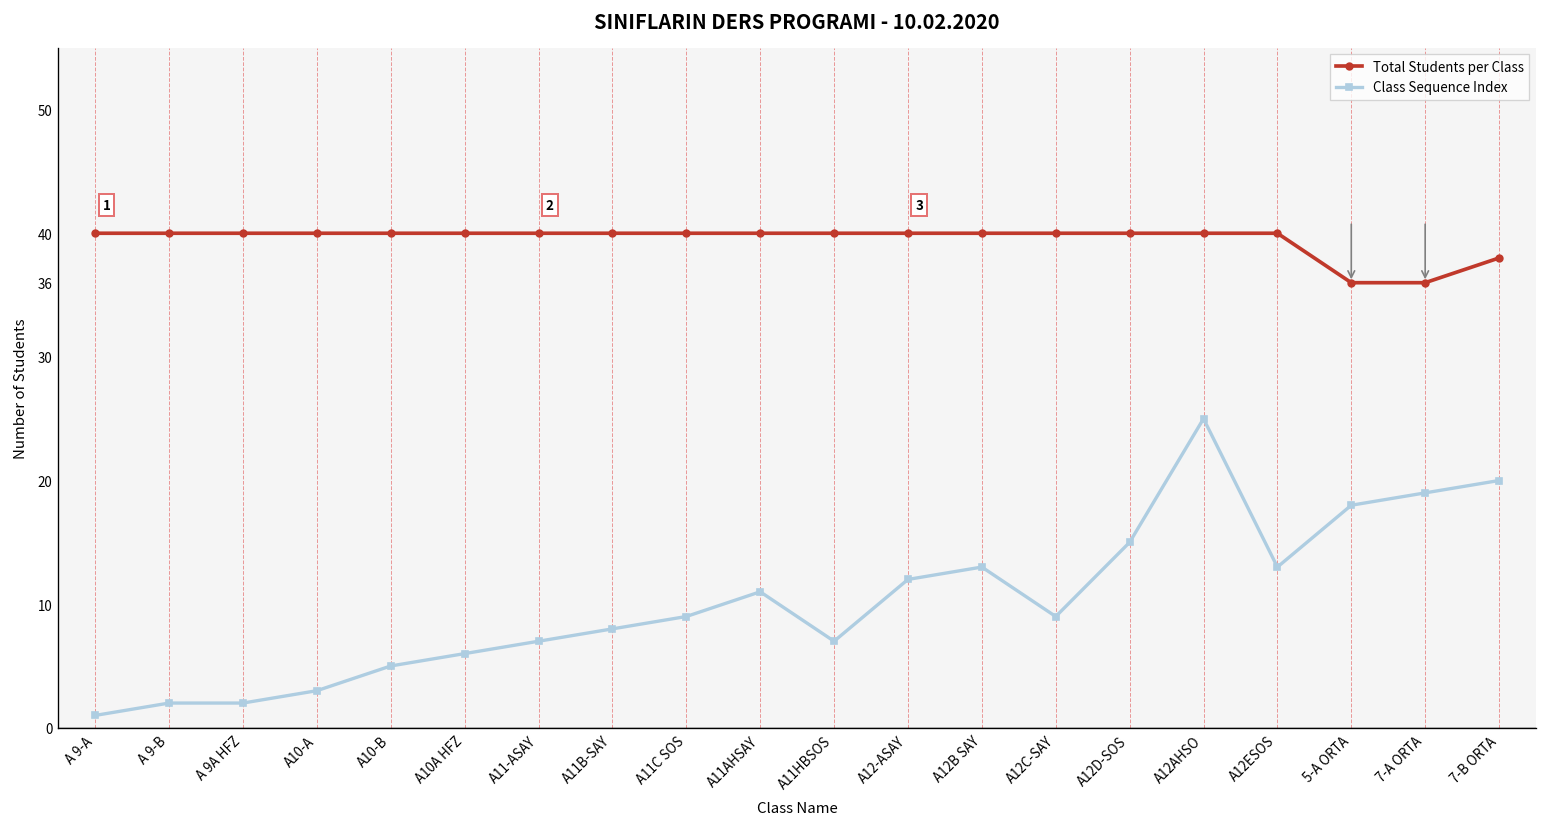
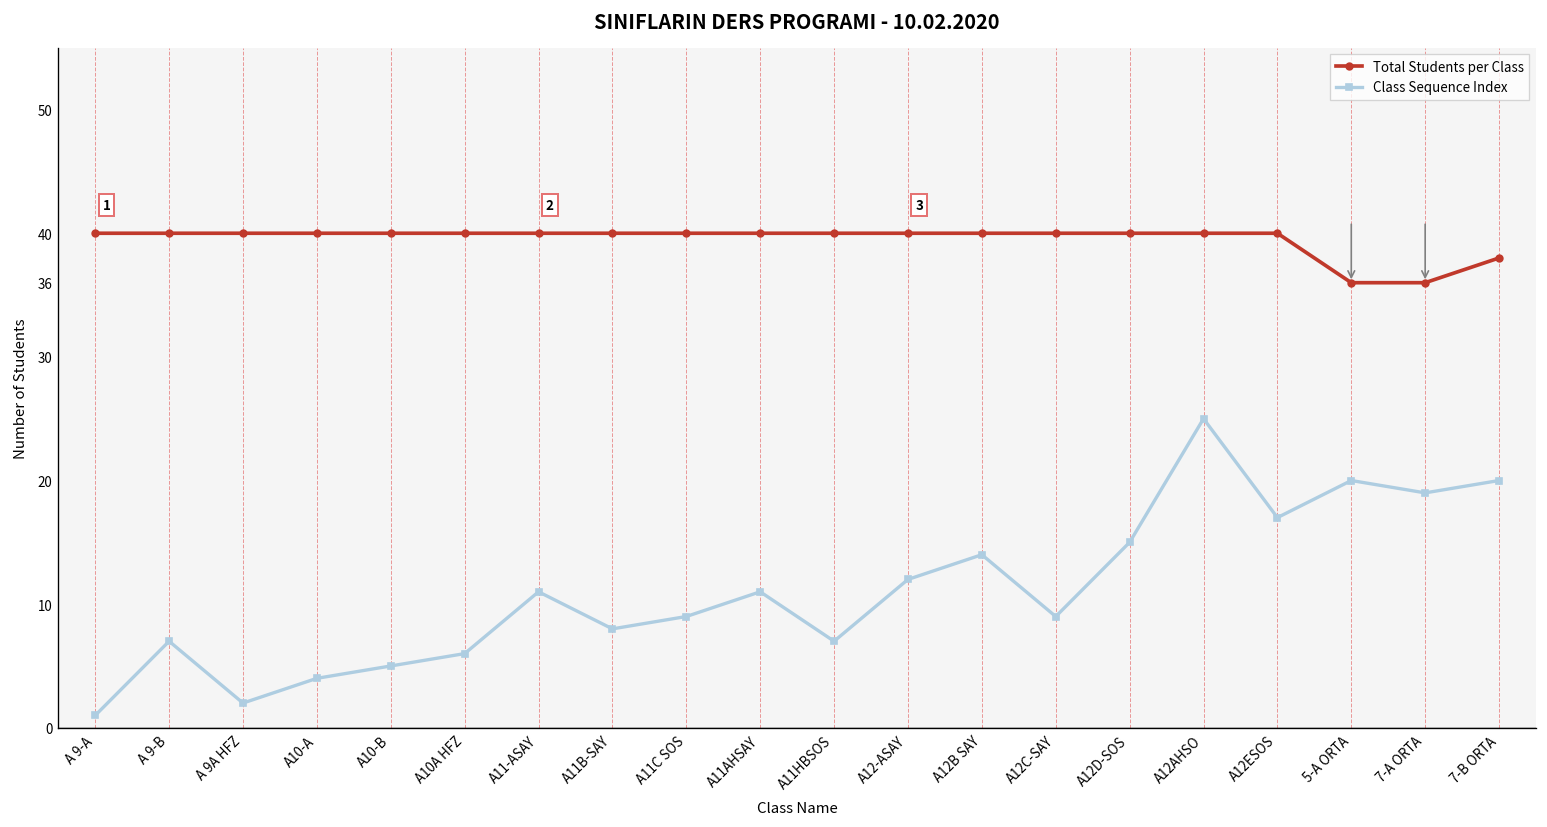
Class Sequence Index, A 9-B: 2 -> 7
Class Sequence Index, A10-A: 3 -> 4
Class Sequence Index, A11-ASAY: 7 -> 11
Class Sequence Index, A12B SAY: 13 -> 14
Class Sequence Index, A12ESOS: 13 -> 17
Class Sequence Index, 5-A ORTA: 18 -> 20
